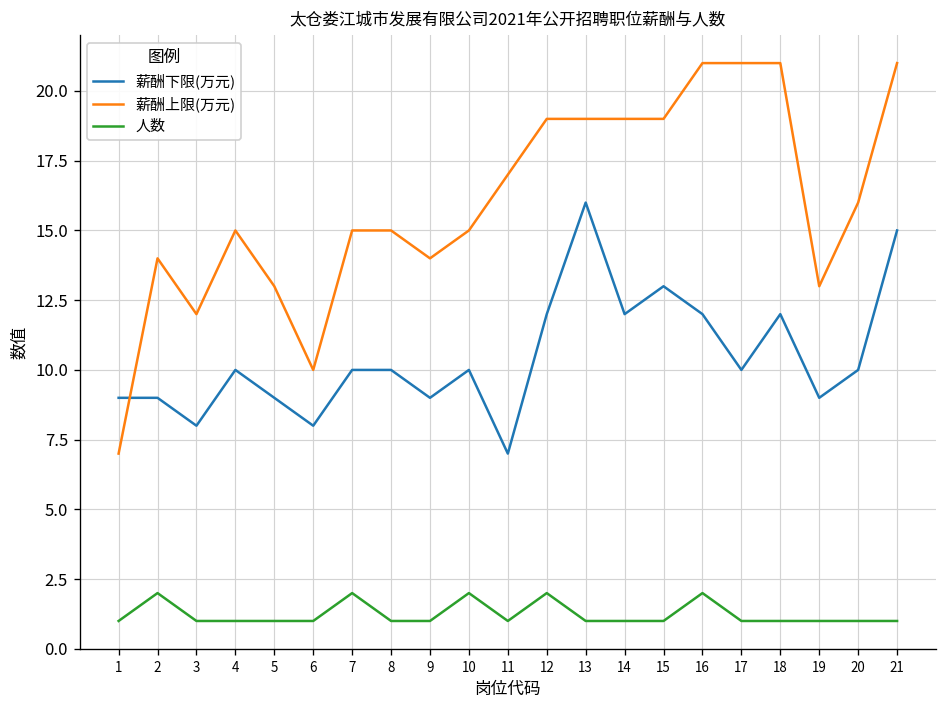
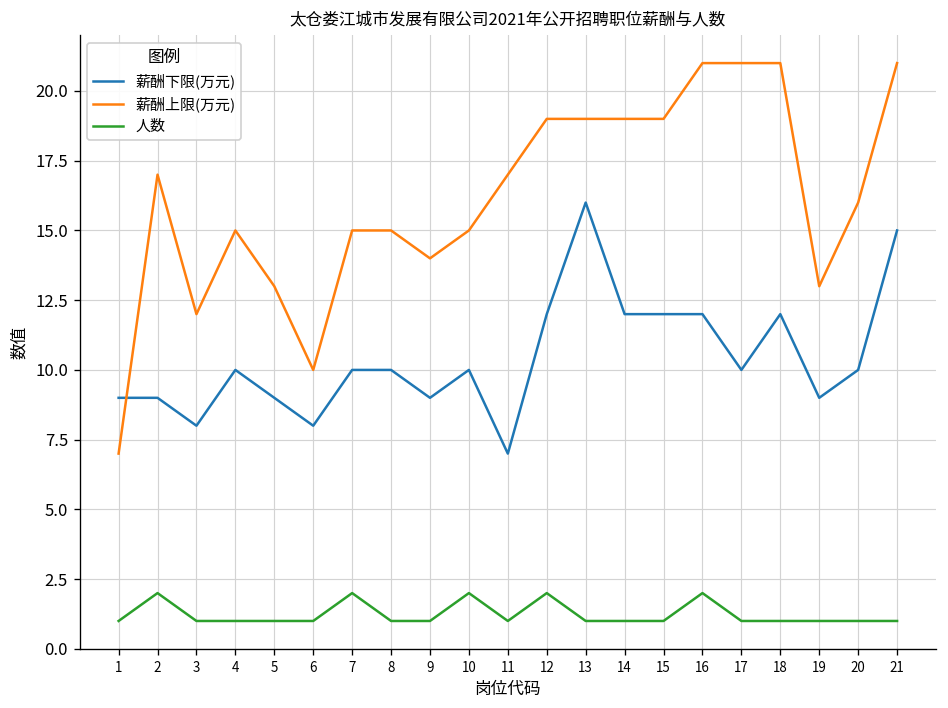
薪酬上限(万元), 2: 14 -> 17
薪酬下限(万元), 15: 13 -> 12
